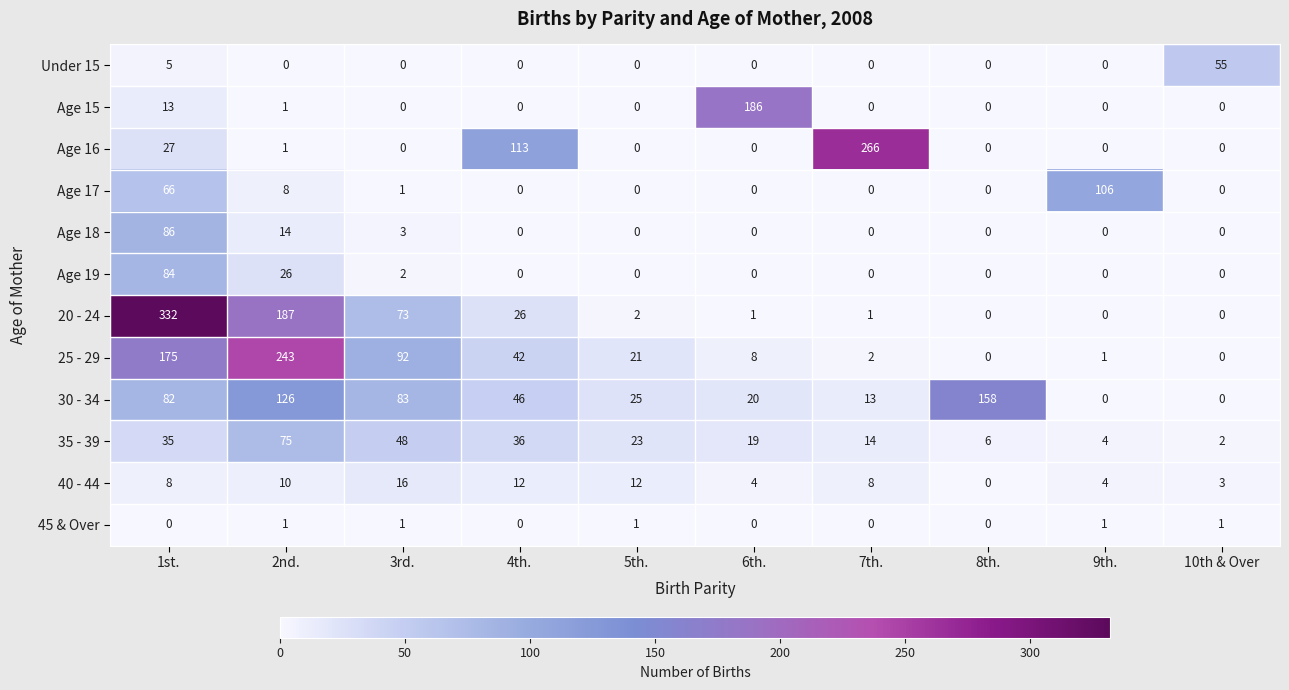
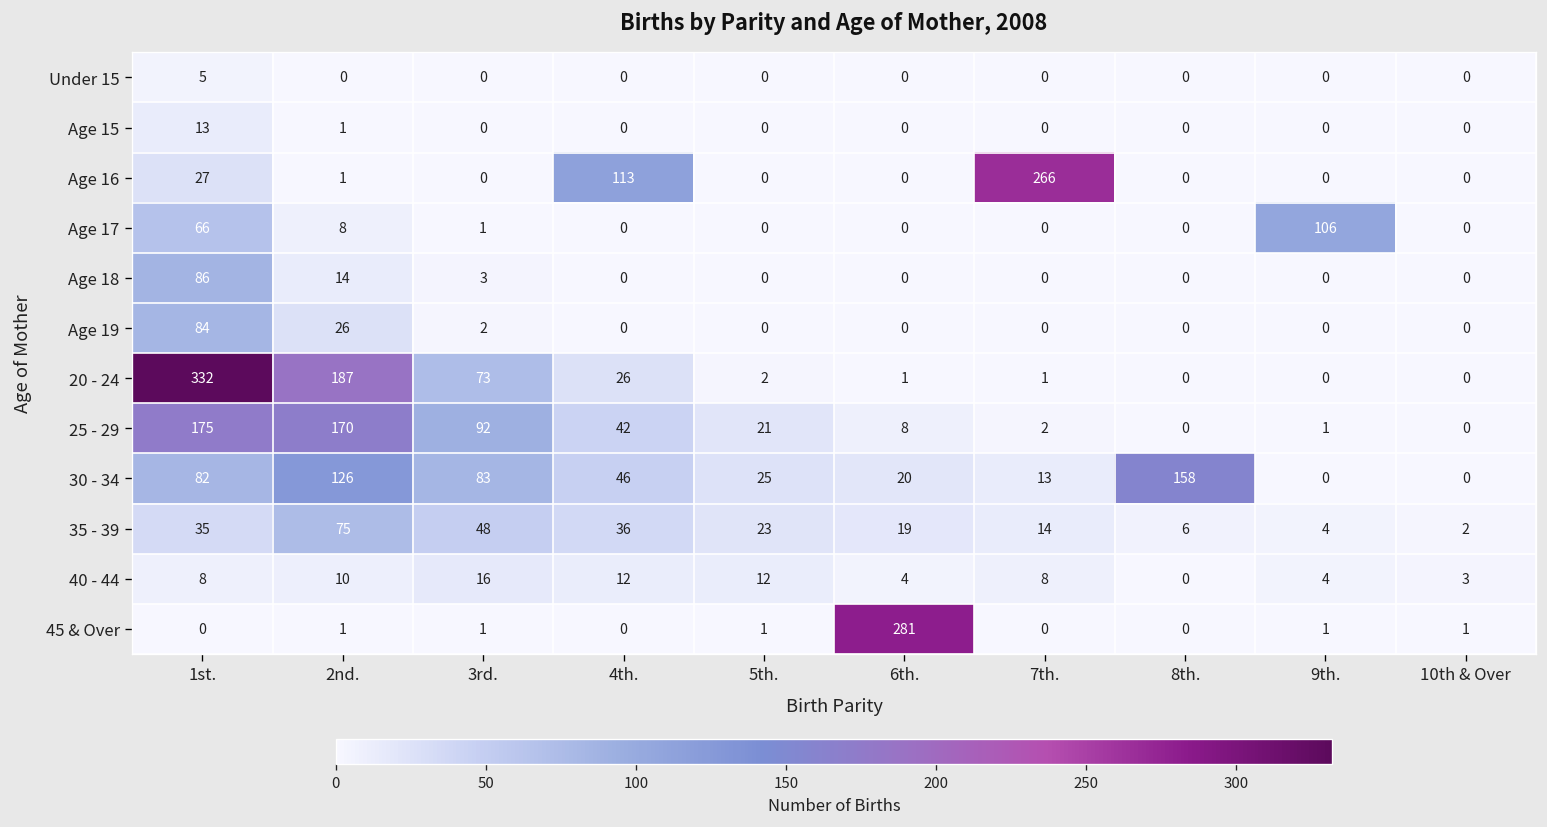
Under 15, 10th & Over: 55 -> 0
Age 15, 6th.: 186 -> 0
25 - 29, 2nd.: 243 -> 170
45 & Over, 6th.: 0 -> 281
